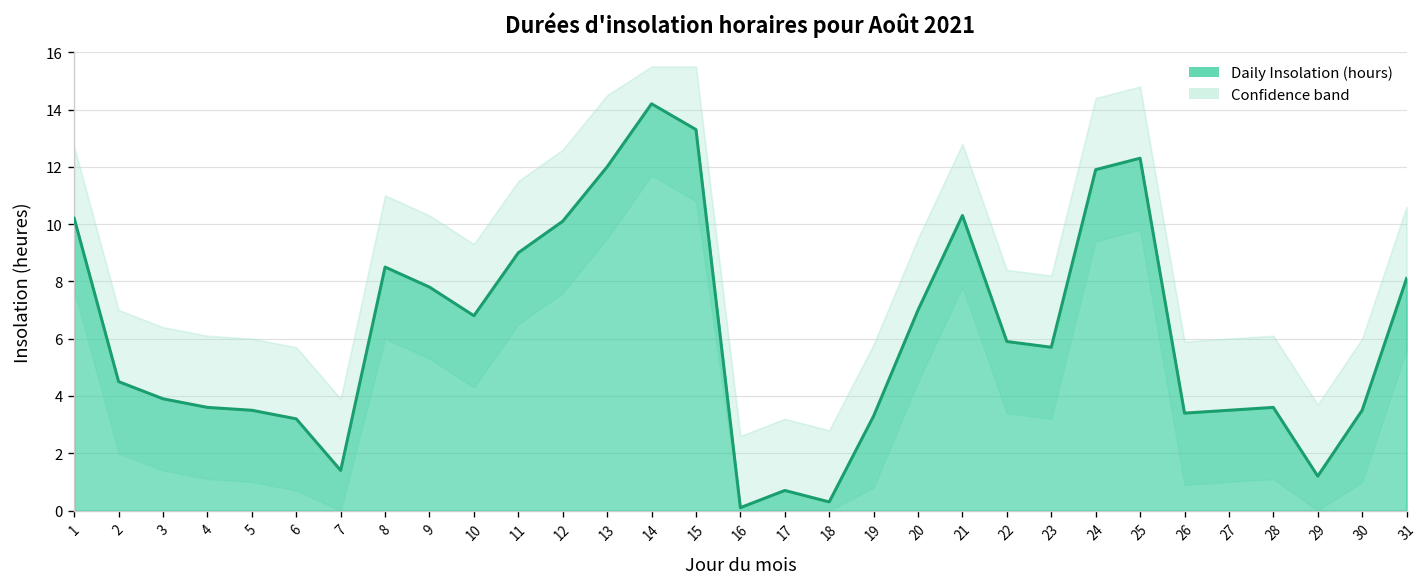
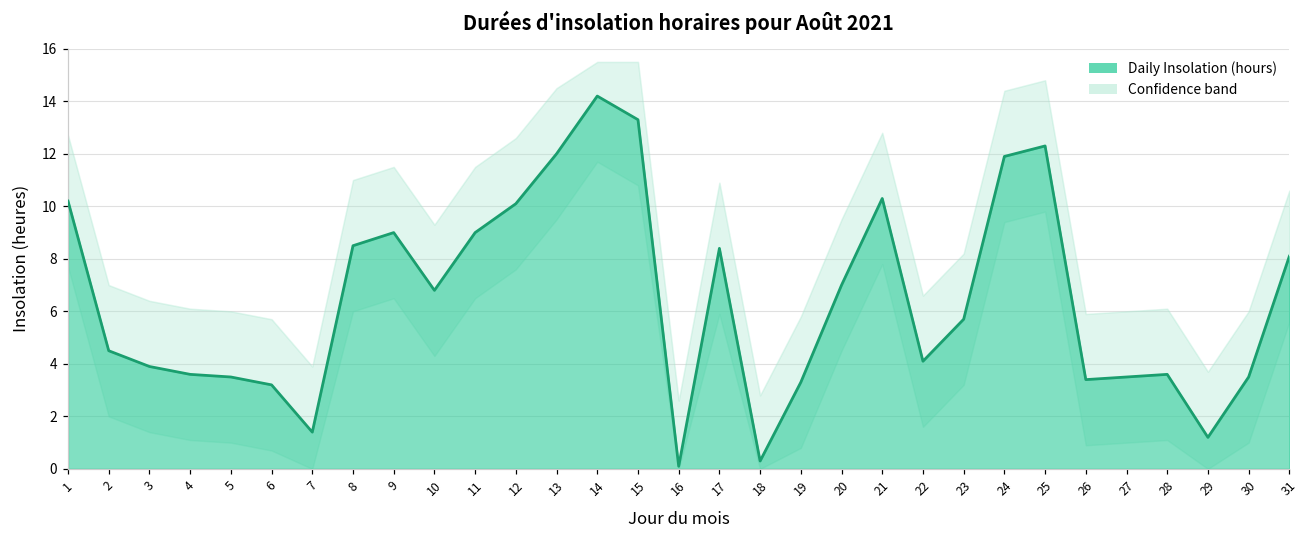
Daily Insolation (hours), 9: 7.8 -> 9.0
Daily Insolation (hours), 17: 0.7 -> 8.4
Daily Insolation (hours), 22: 5.9 -> 4.1
